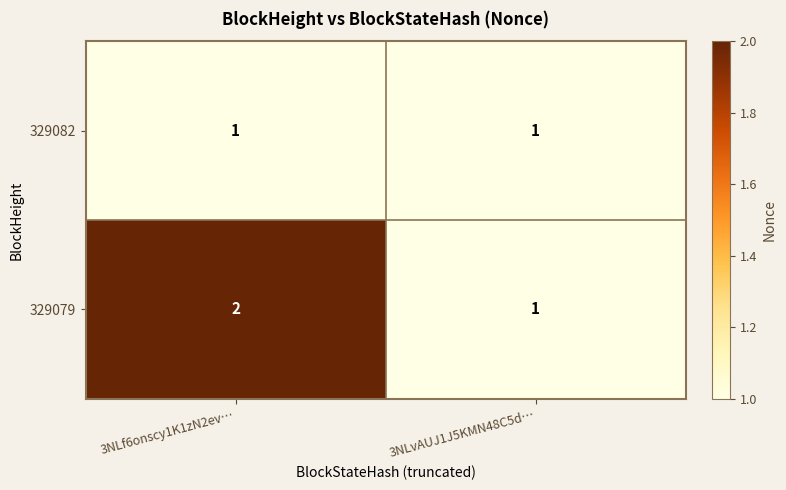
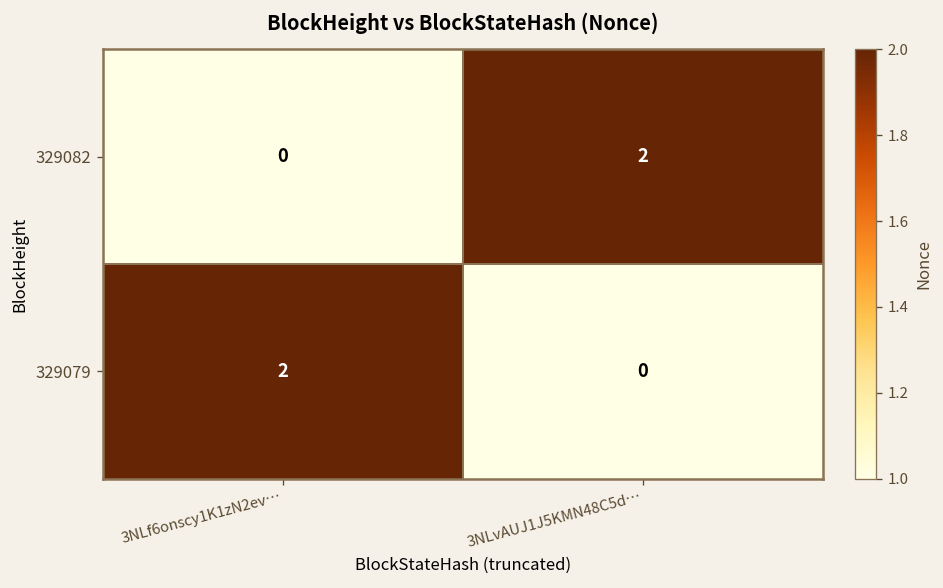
329082, 3NLf6onscy1K1zN2ev…: 1 -> 0
329082, 3NLvAUJ1J5KMN48C5d…: 1 -> 2
329079, 3NLvAUJ1J5KMN48C5d…: 1 -> 0
